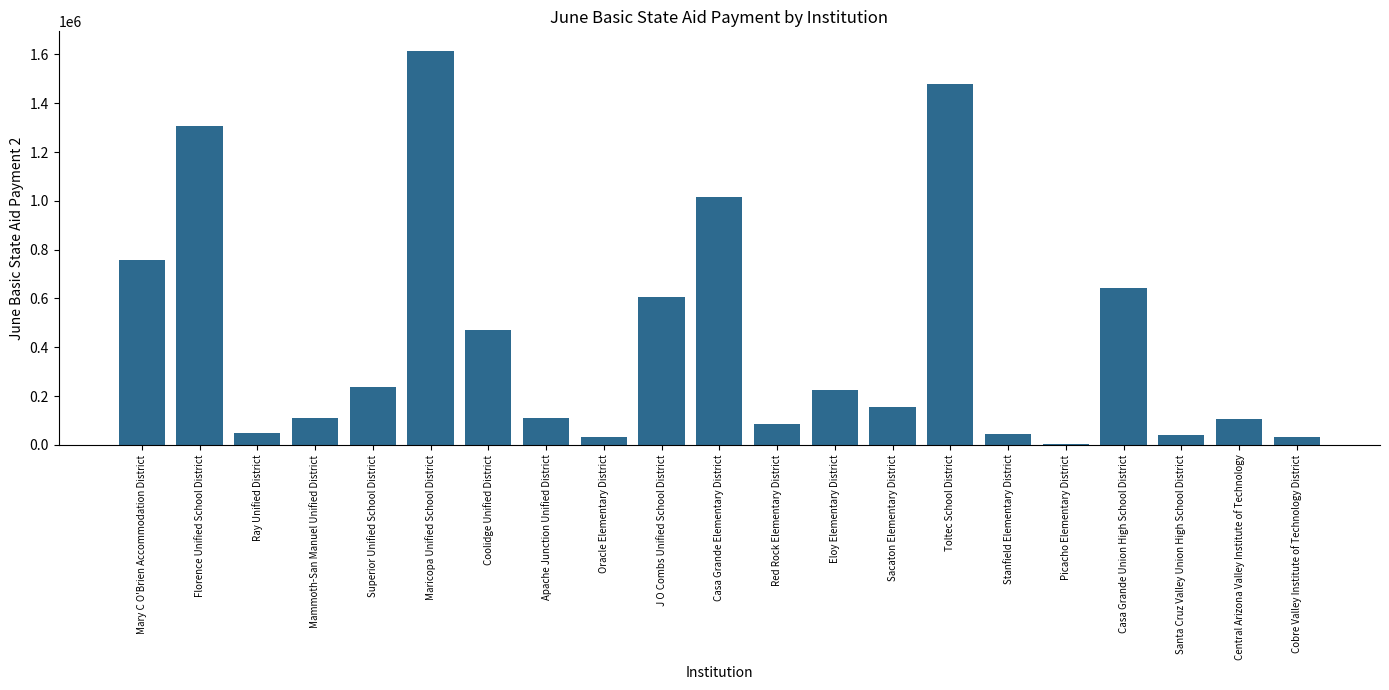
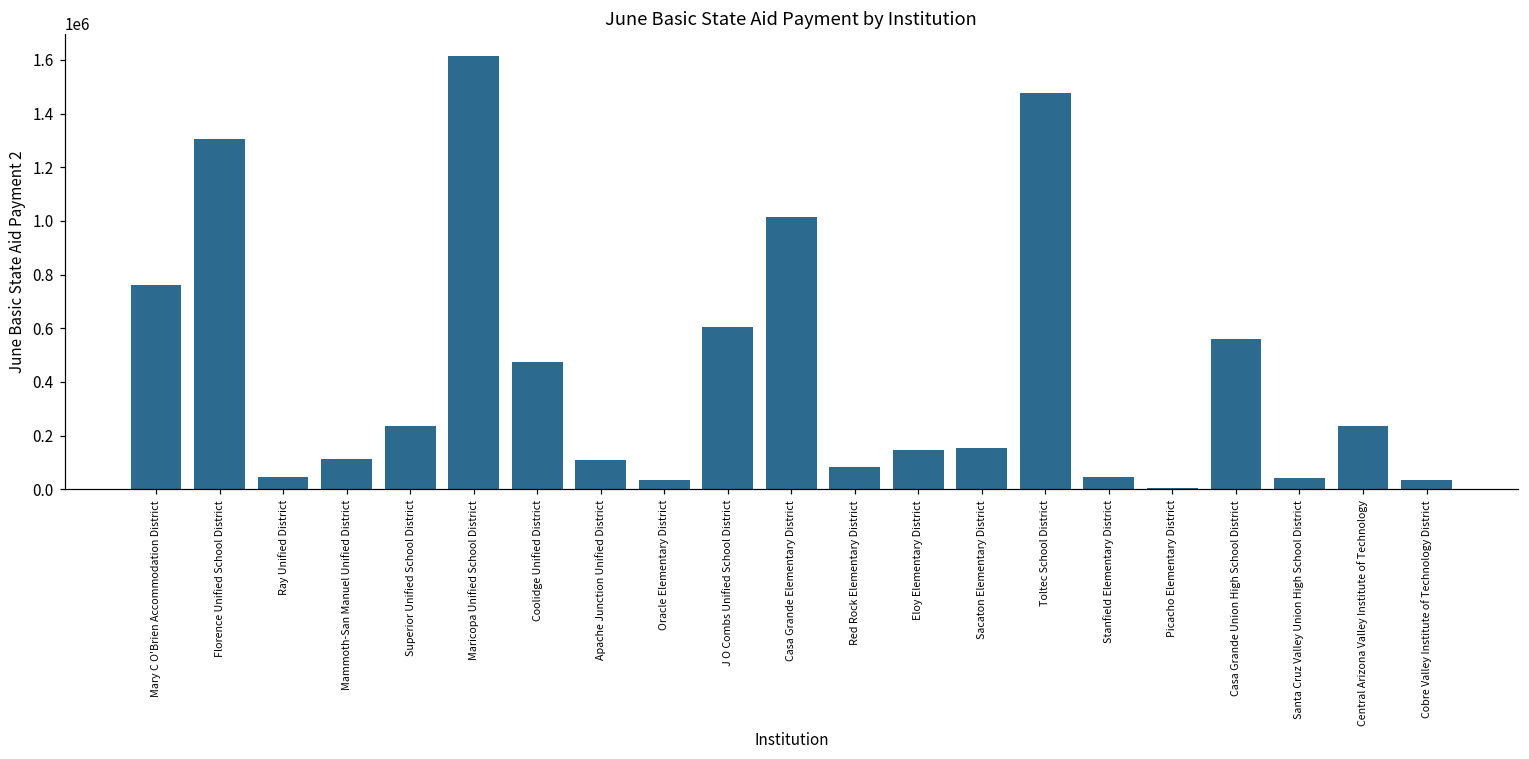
Eloy Elementary District: 220000 -> 150000
Casa Grande Union High School District: 640000 -> 560000
Central Arizona Valley Institute of Technology: 100000 -> 230000
